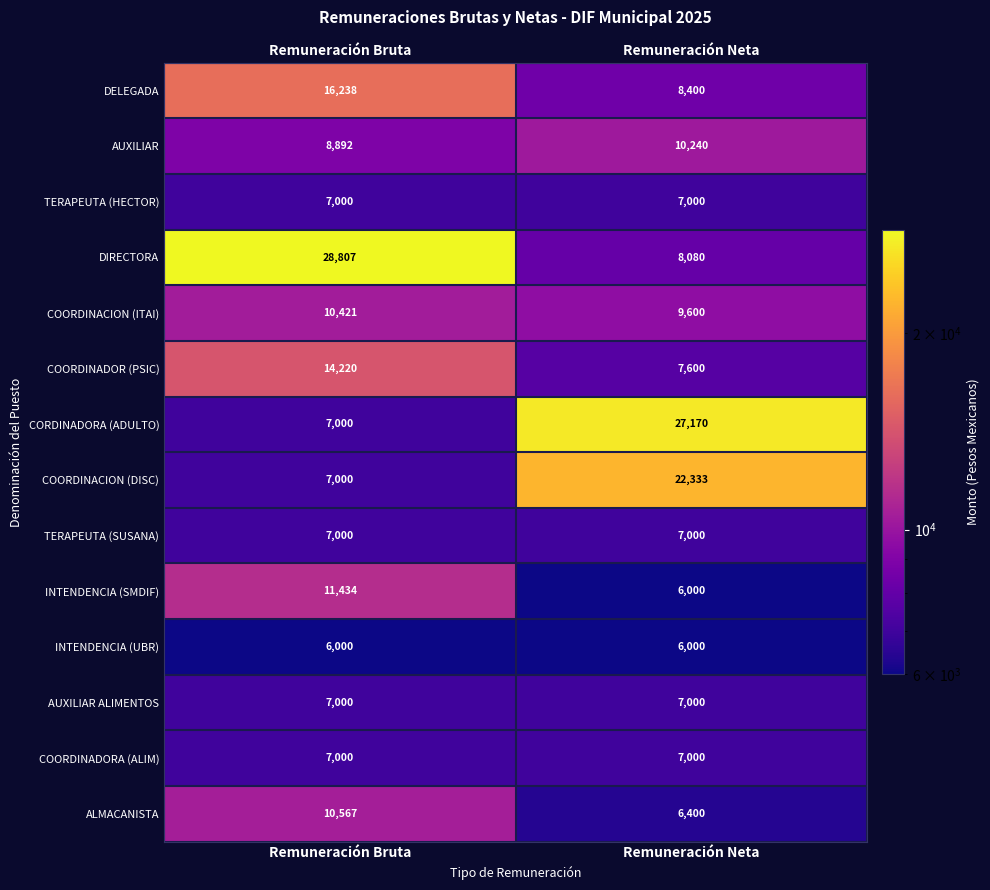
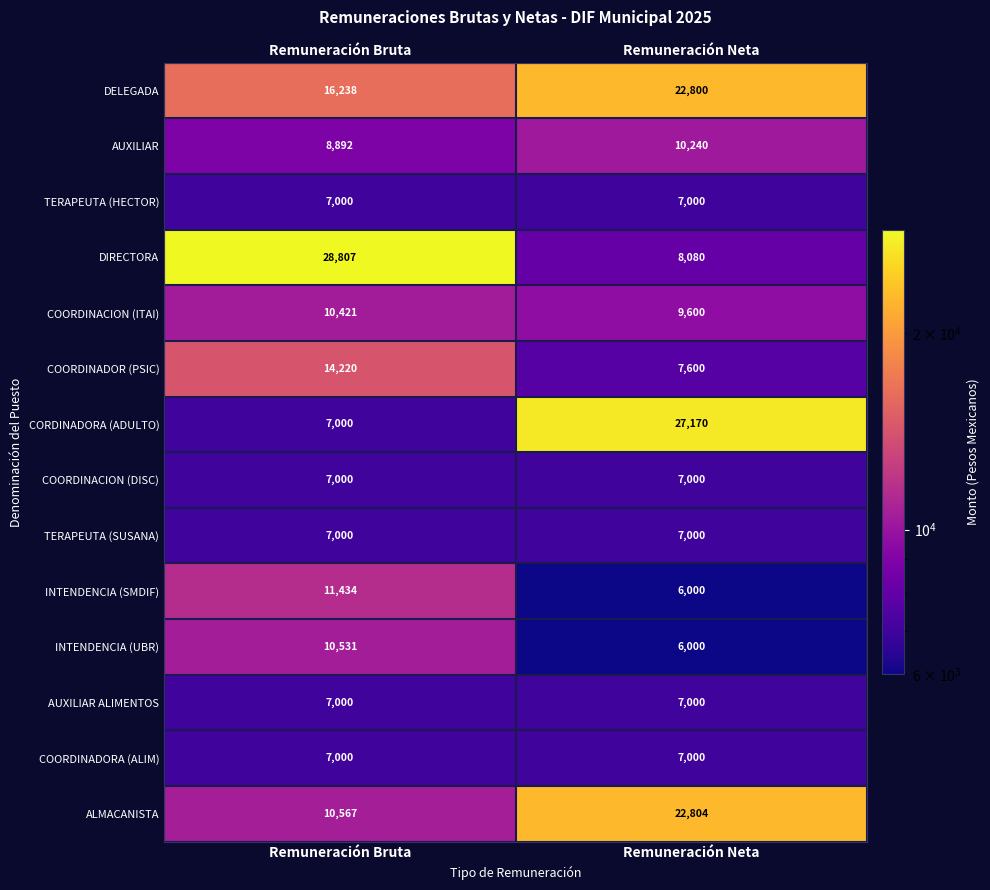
DELEGADA, Remuneración Neta: 8,400 -> 22,800
COORDINACION (DISC), Remuneración Neta: 22,333 -> 7,000
INTENDENCIA (UBR), Remuneración Bruta: 6,000 -> 10,531
ALMACANISTA, Remuneración Neta: 6,400 -> 22,804
